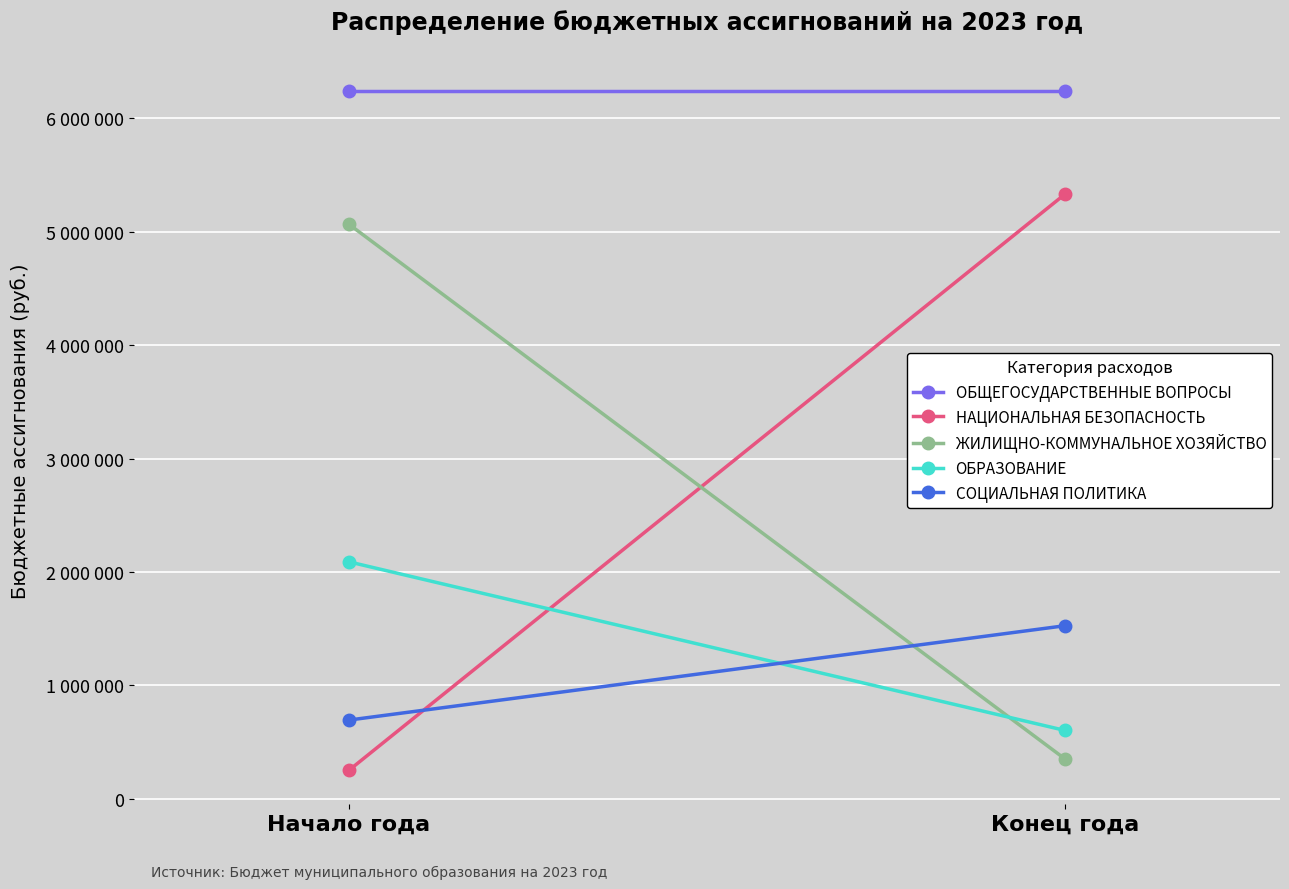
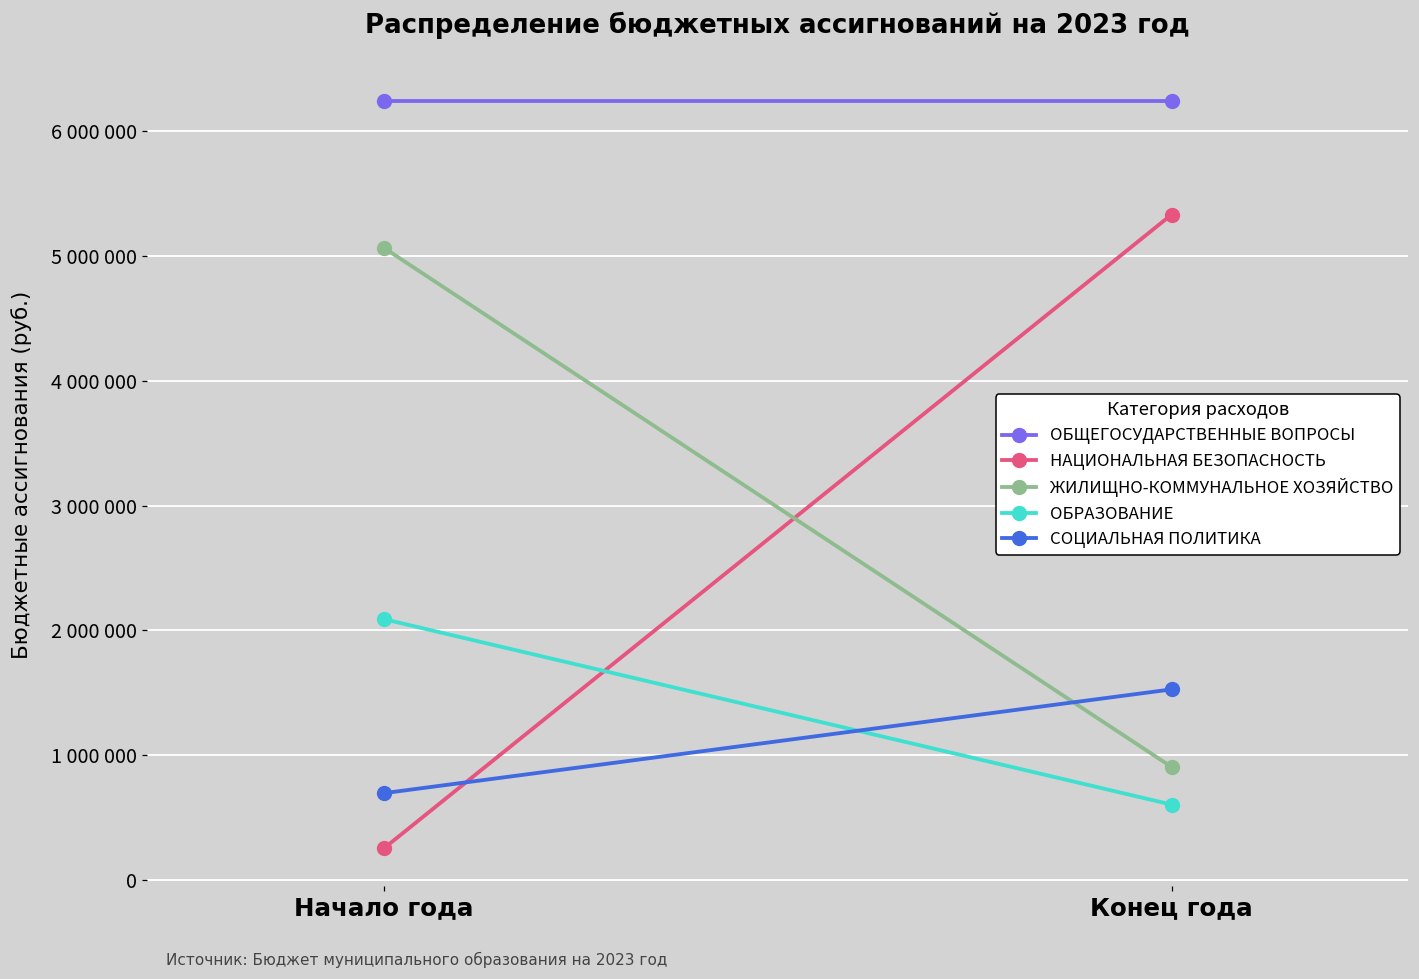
ЖИЛИЩНО-КОММУНАЛЬНОЕ ХОЗЯЙСТВО, Конец года: 350000 -> 900000
